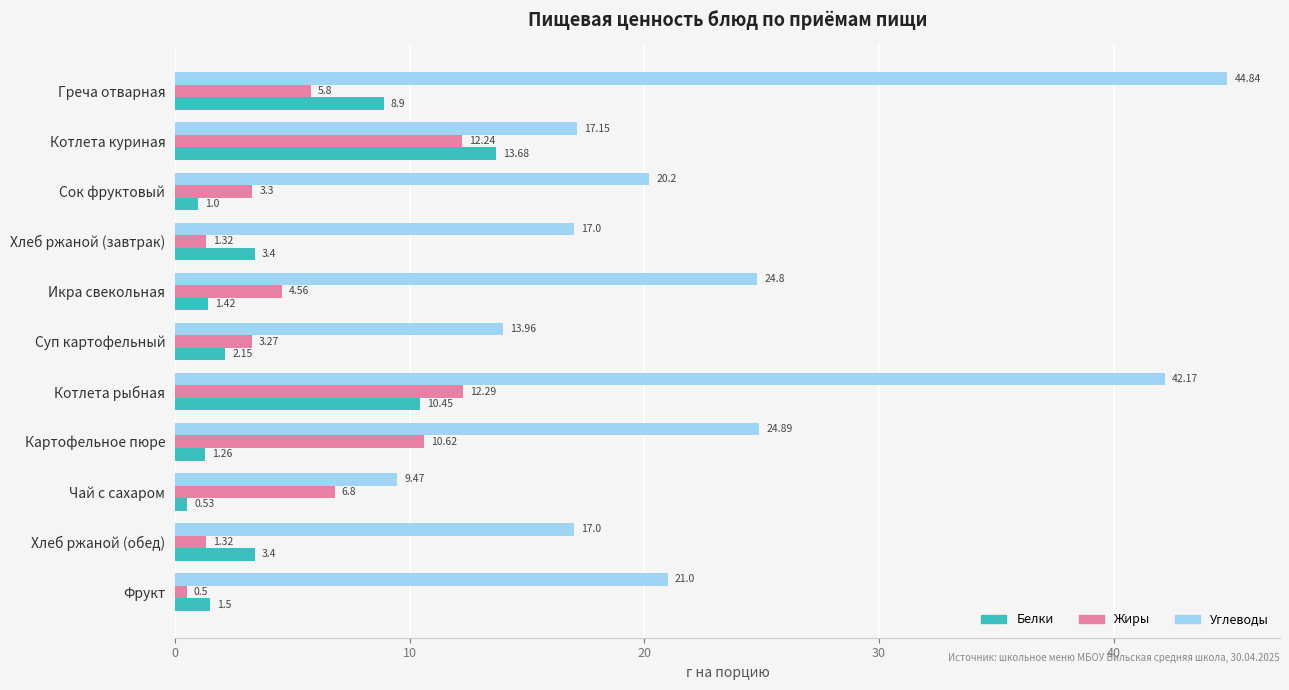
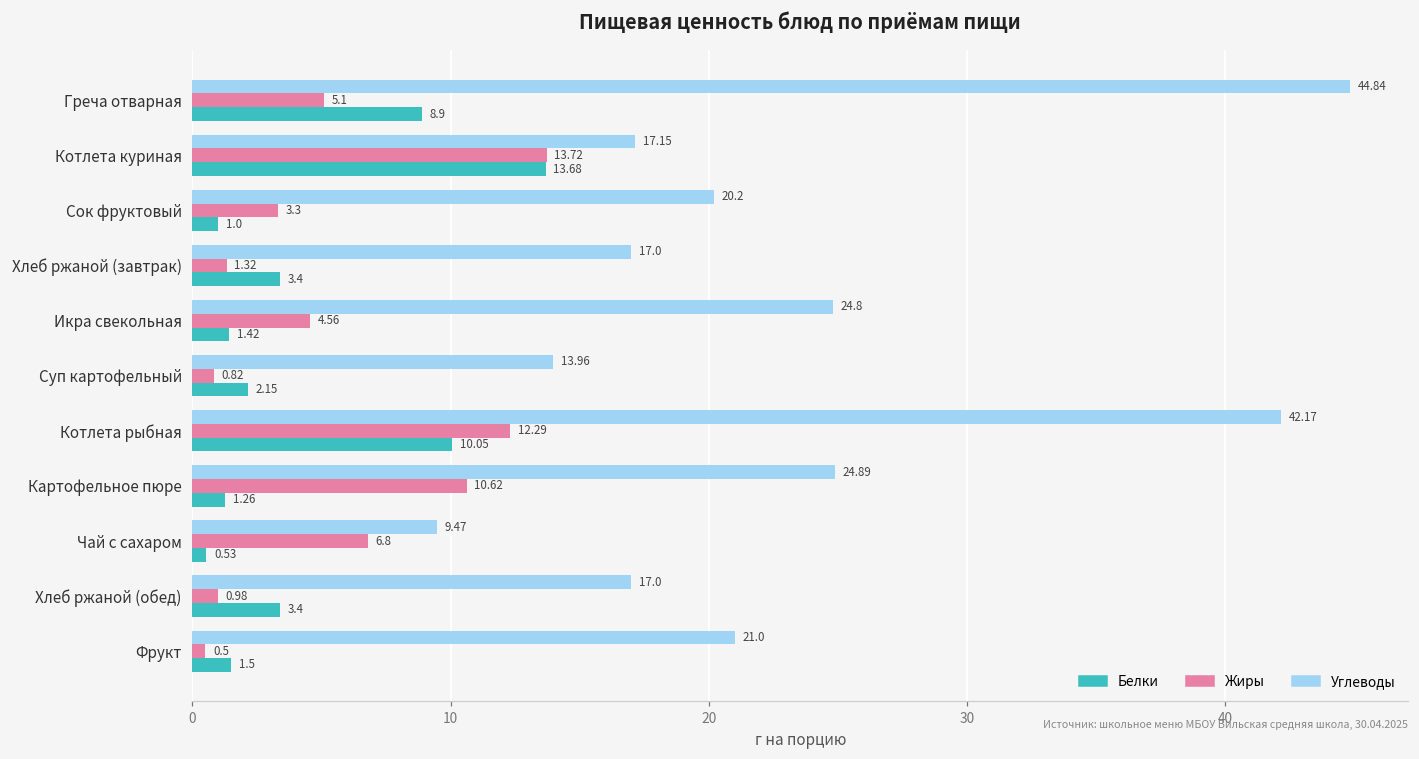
Жиры, Греча отварная: 5.8 -> 5.1
Жиры, Котлета куриная: 12.24 -> 13.72
Жиры, Суп картофельный: 3.27 -> 0.82
Белки, Котлета рыбная: 10.45 -> 10.05
Жиры, Хлеб ржаной (обед): 1.32 -> 0.98
